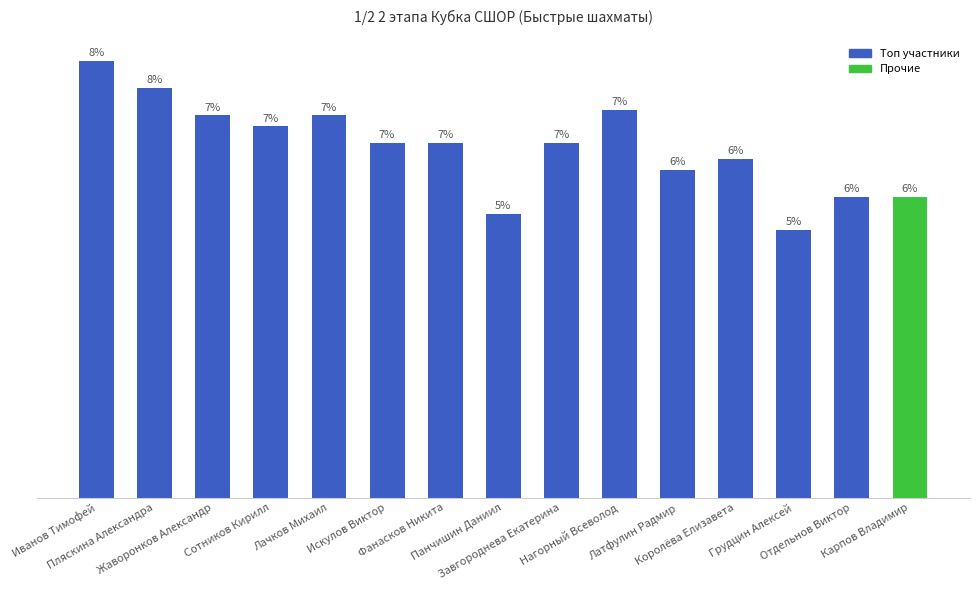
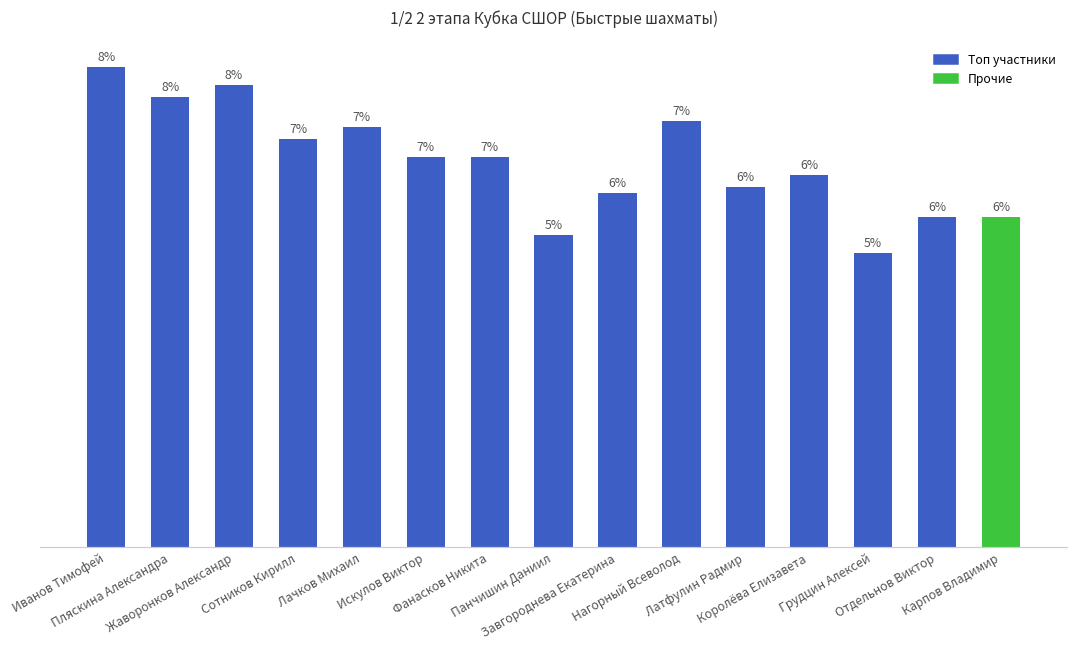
Жаворонков Александр: 7% -> 8%
Завгороднева Екатерина: 7% -> 6%
